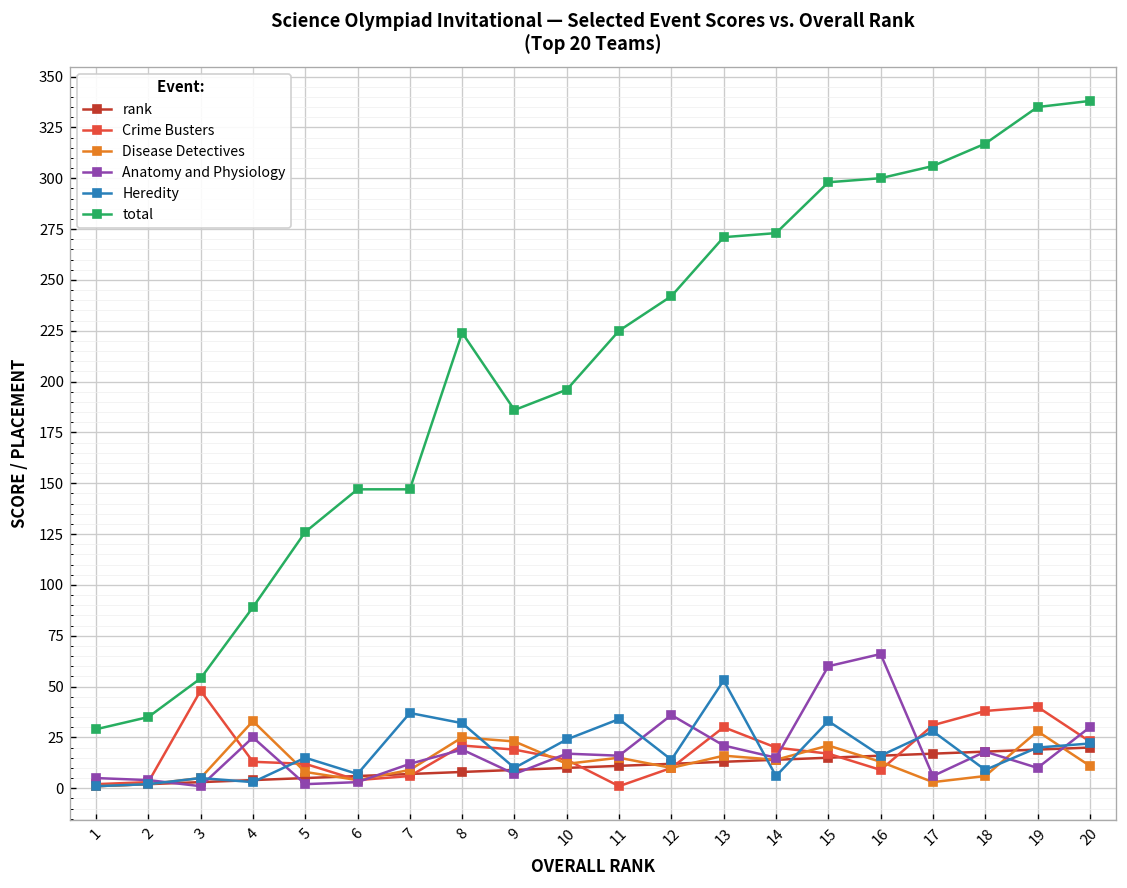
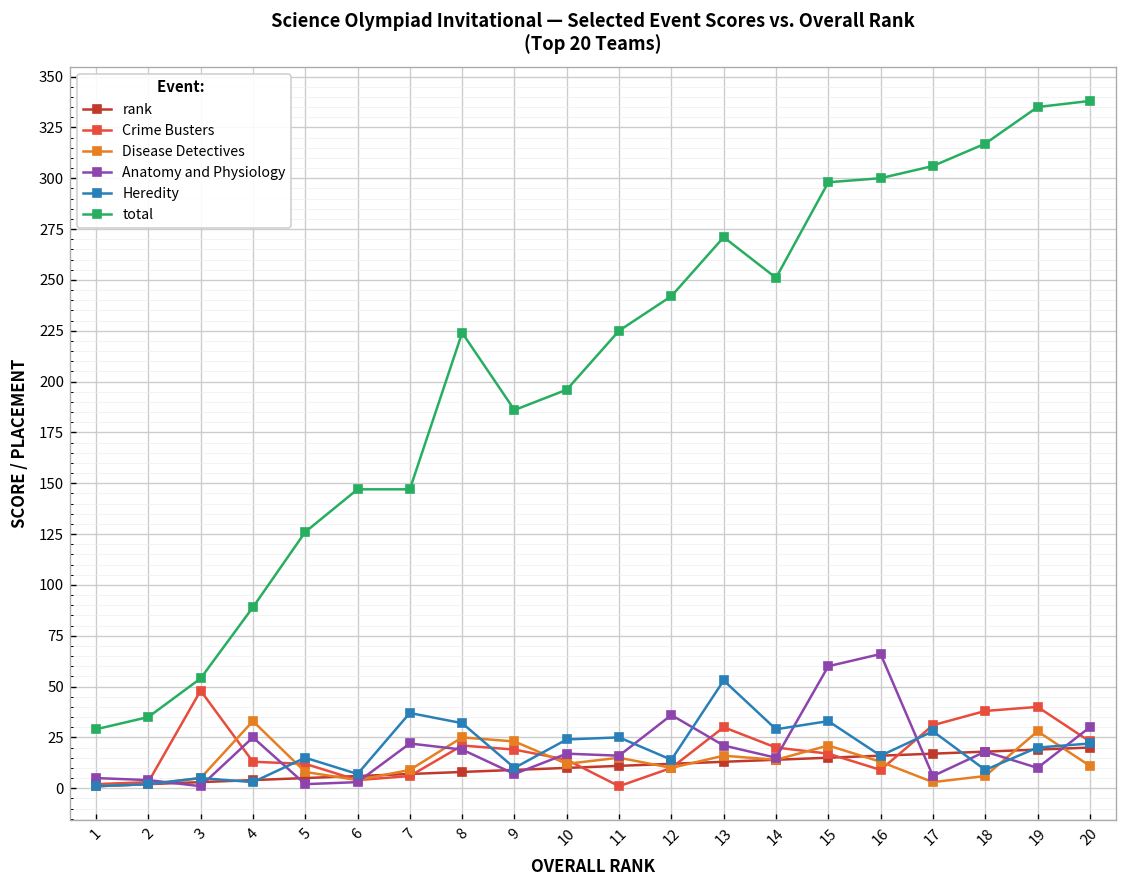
Anatomy and Physiology, 7: 12 -> 22
Heredity, 11: 34 -> 25
Heredity, 14: 6 -> 29
total, 14: 273 -> 251
